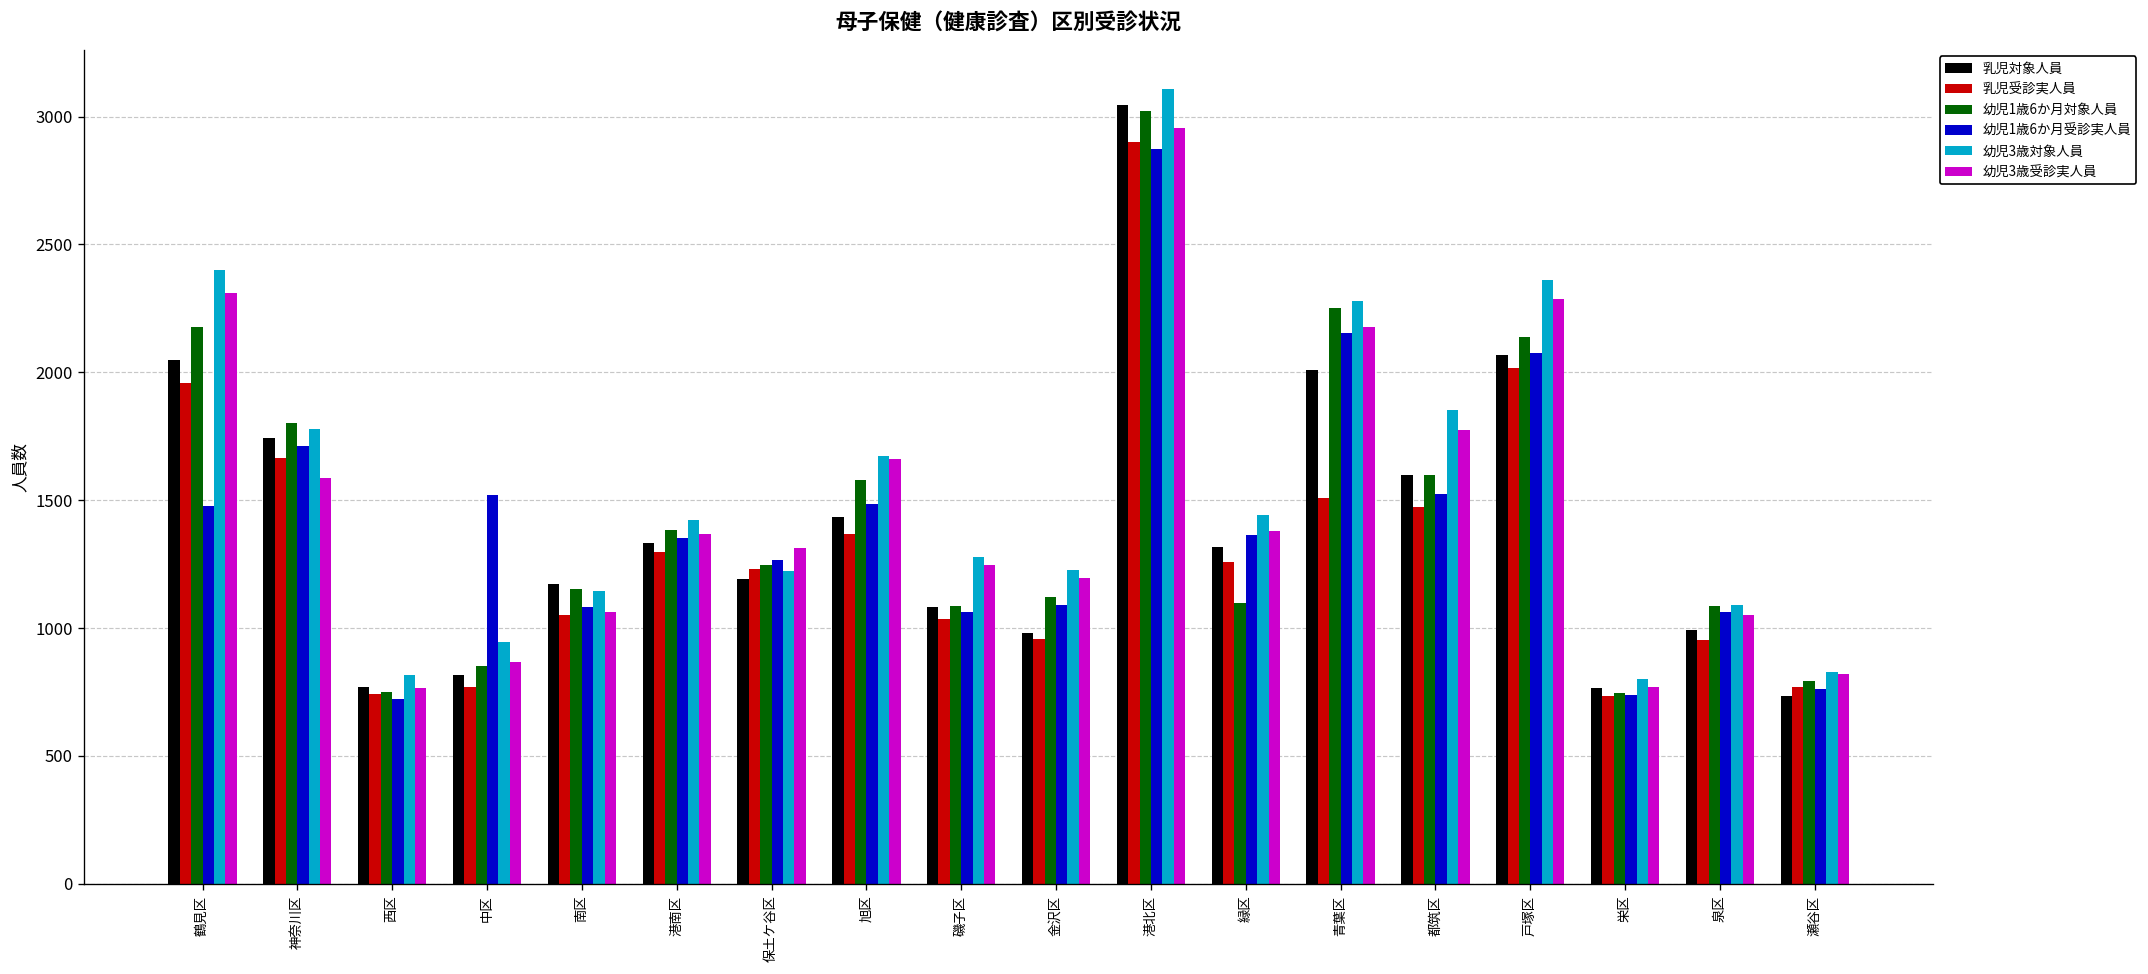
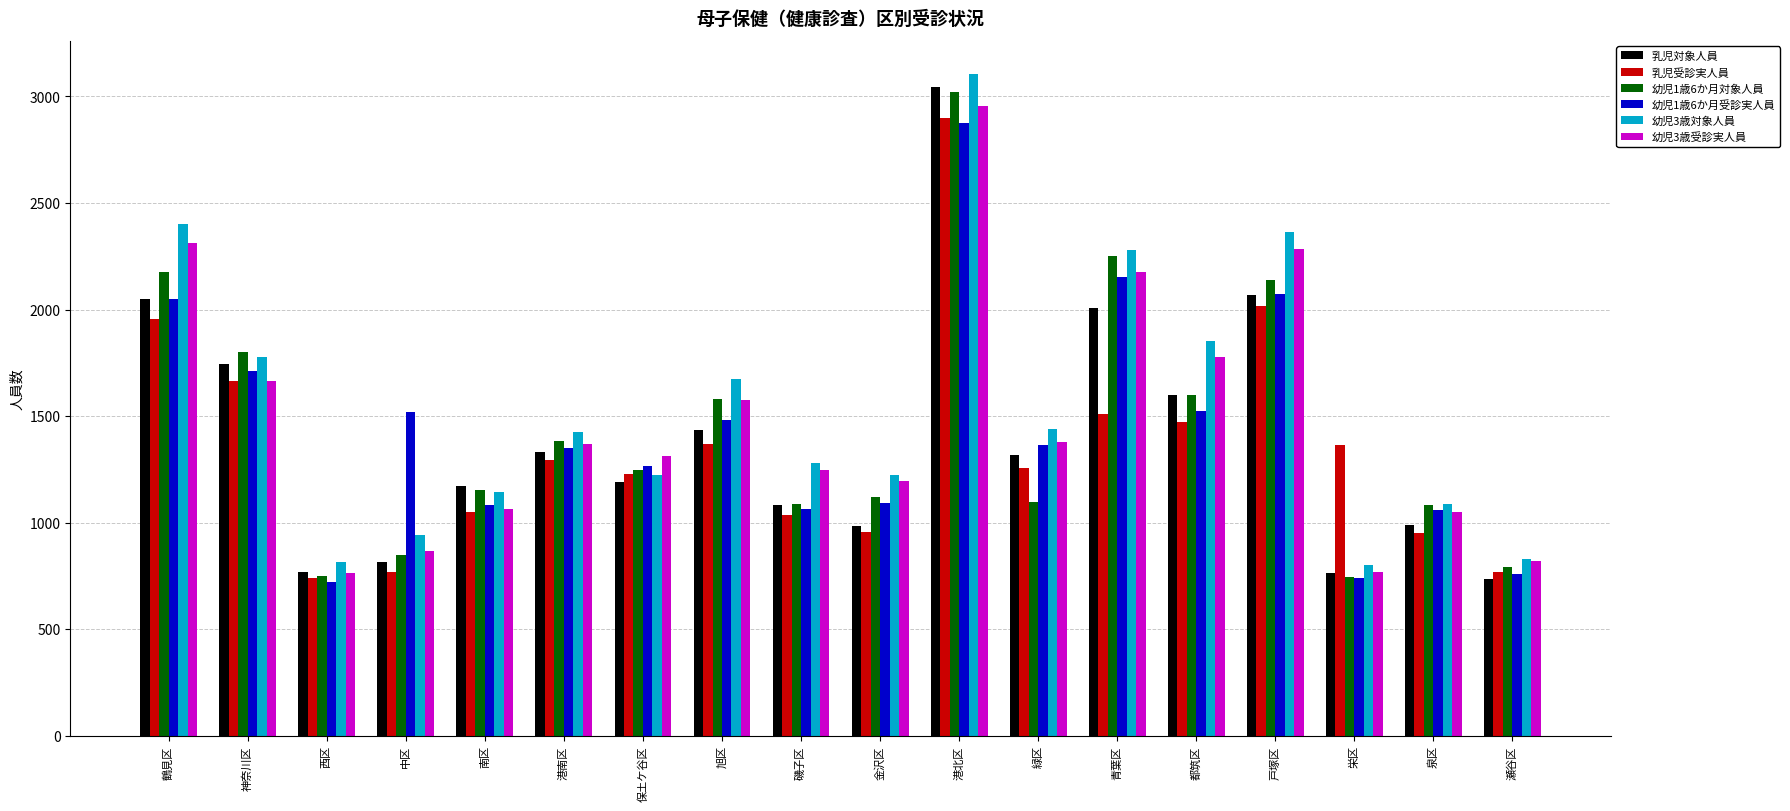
幼児1歳6か月受診実人員, 鶴見区: 1480 -> 2050
幼児3歳受診実人員, 神奈川区: 1590 -> 1670
幼児3歳受診実人員, 旭区: 1660 -> 1580
乳児受診実人員, 栄区: 740 -> 1370
